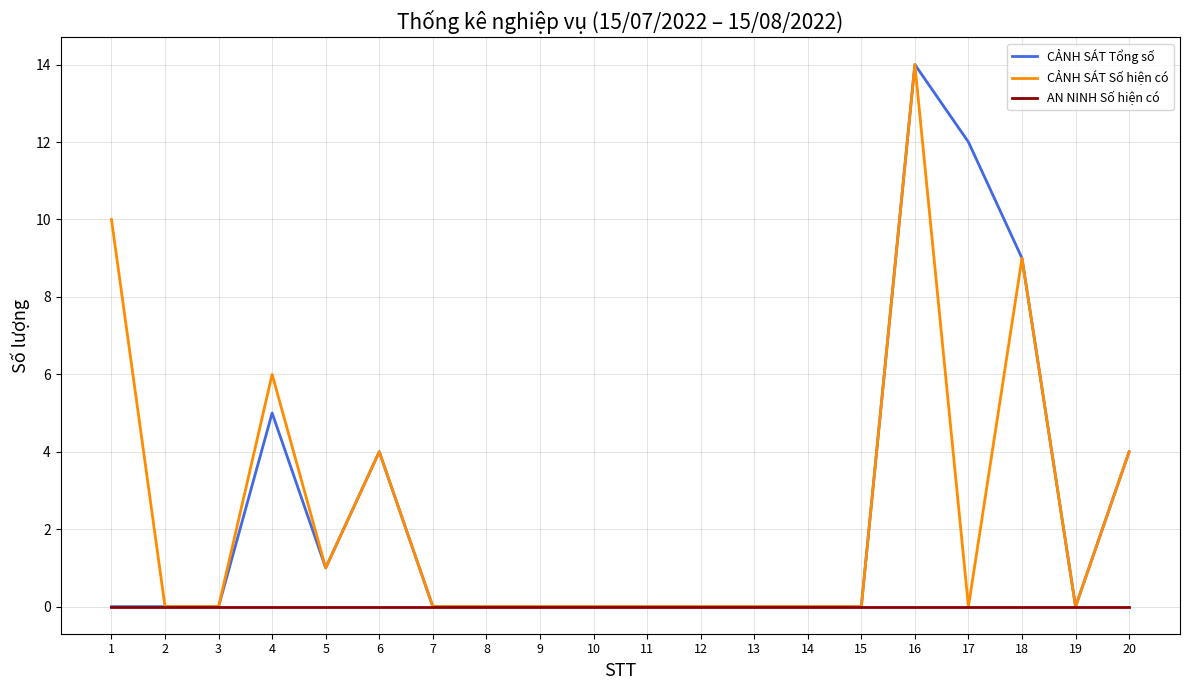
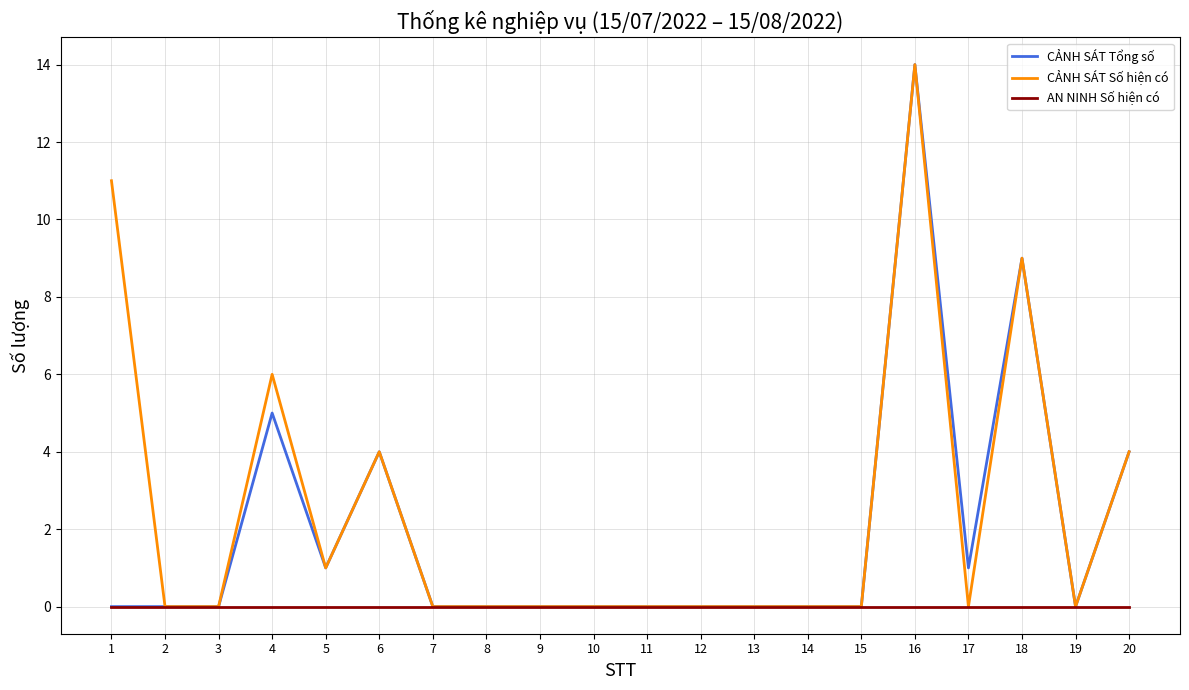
CẢNH SÁT Số hiện có, 1: 10 -> 11
CẢNH SÁT Tổng số, 17: 12 -> 1
